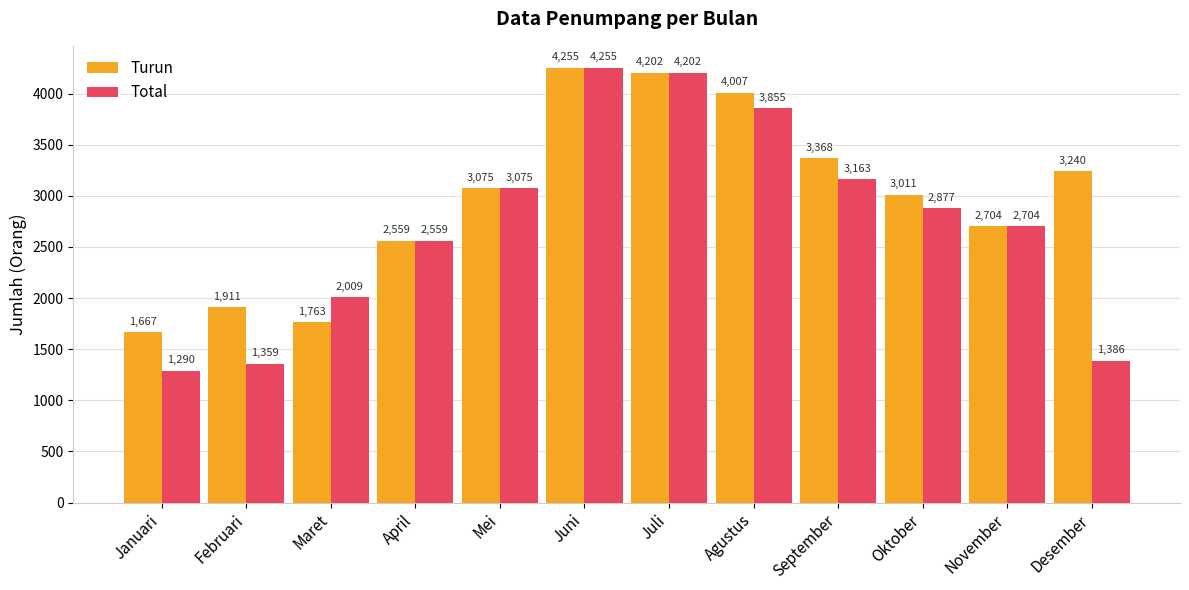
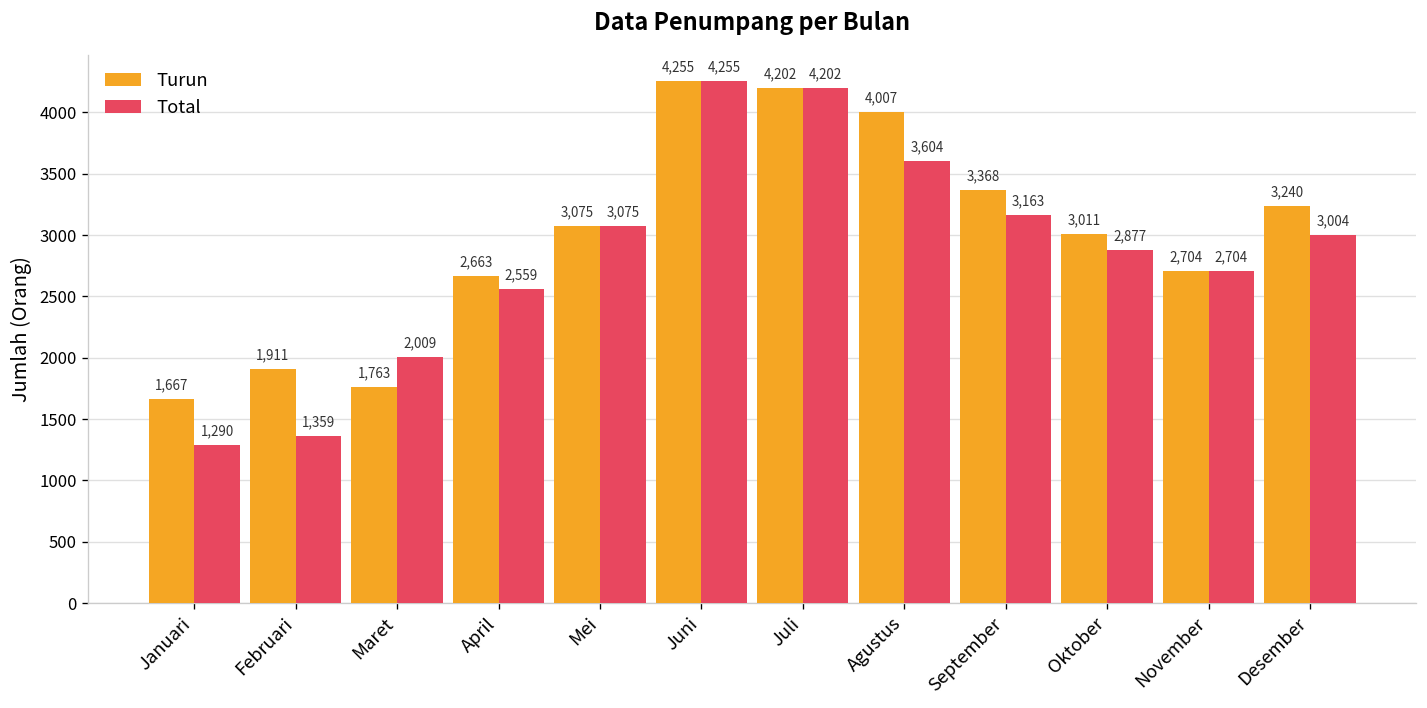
Turun, April: 2,559 -> 2,663
Total, Agustus: 3,855 -> 3,604
Total, Desember: 1,386 -> 3,004
